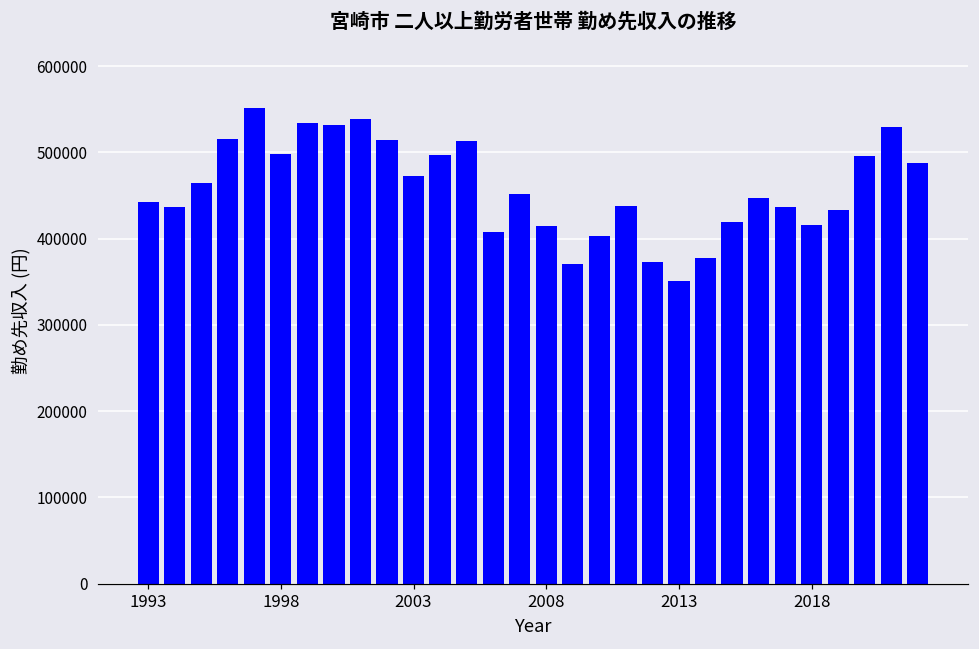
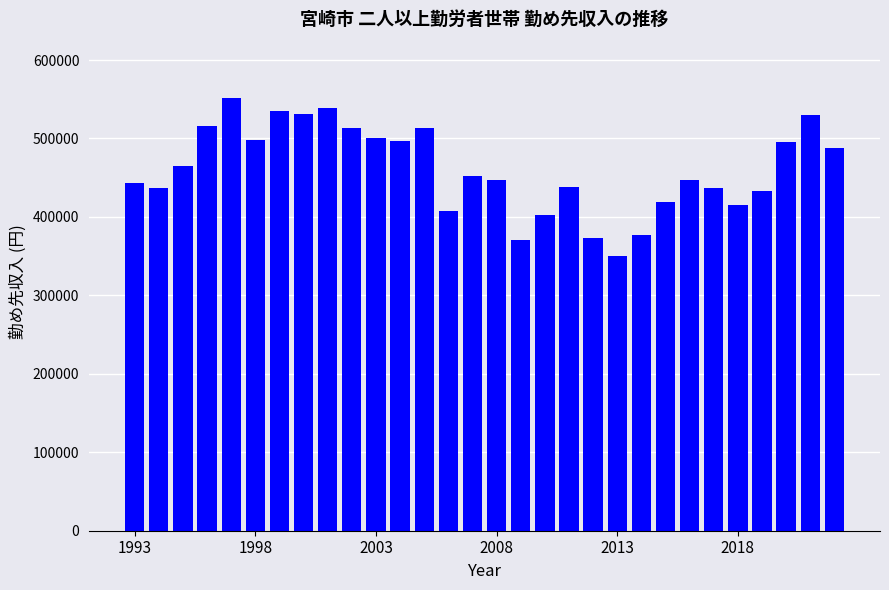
2003: 470000 -> 500000
2008: 410000 -> 450000
